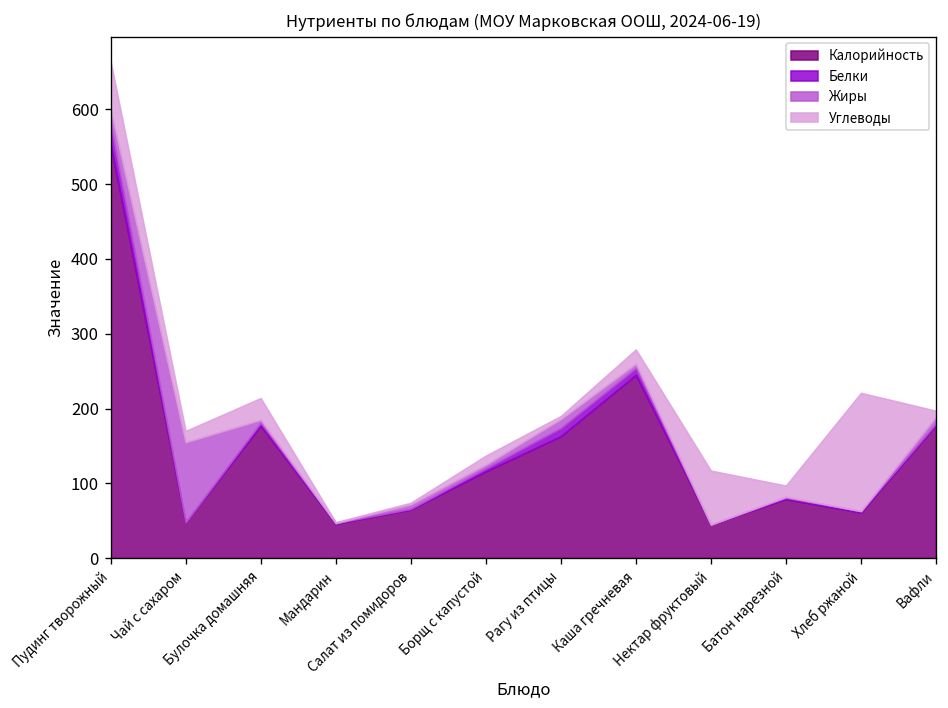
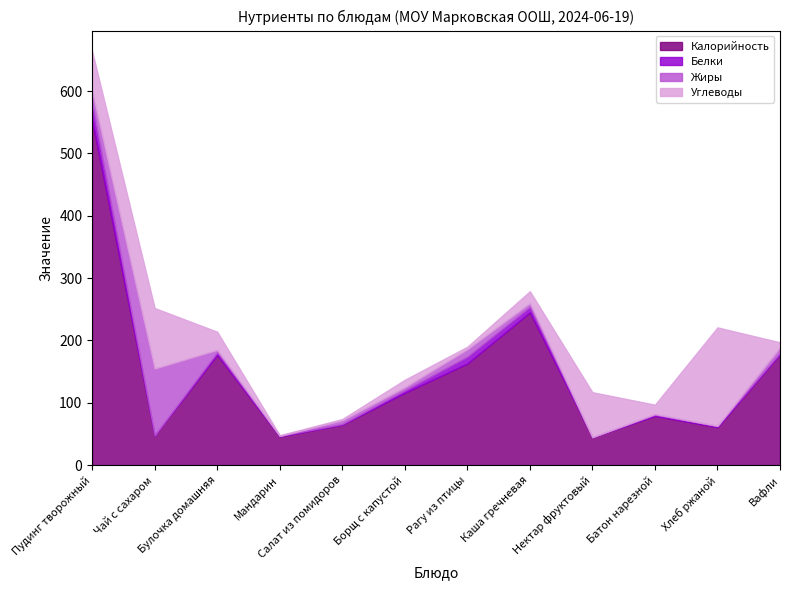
Углеводы, Чай с сахаром: 20 -> 100
